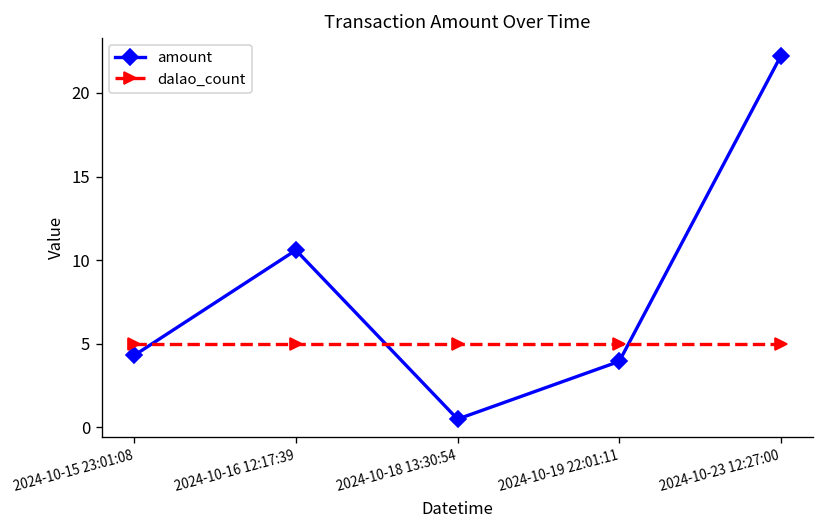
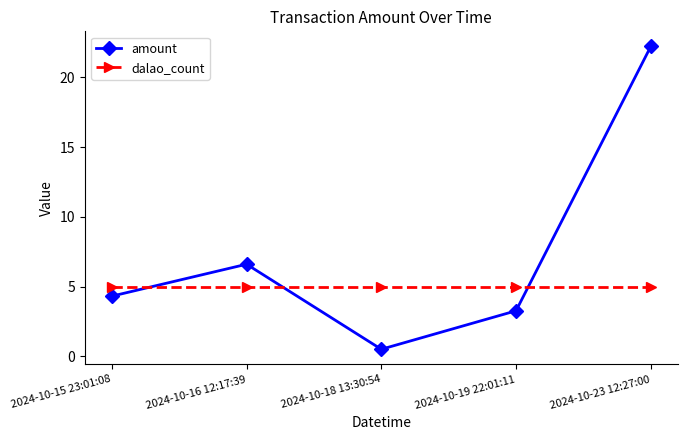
amount, 2024-10-16 12:17:39: 10.6 -> 6.6
amount, 2024-10-19 22:01:11: 4.0 -> 3.3
